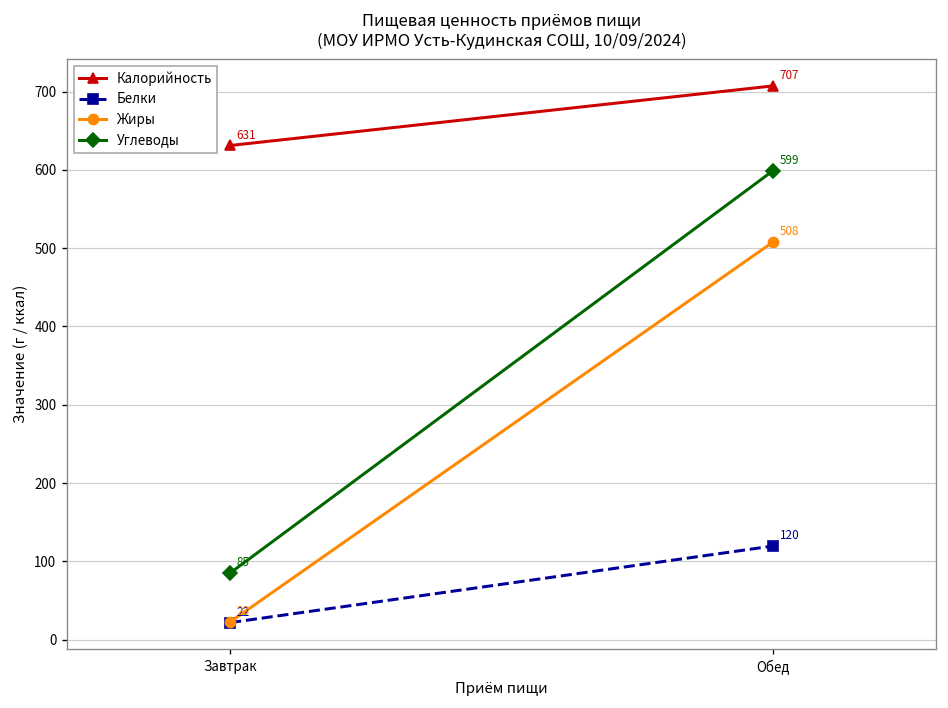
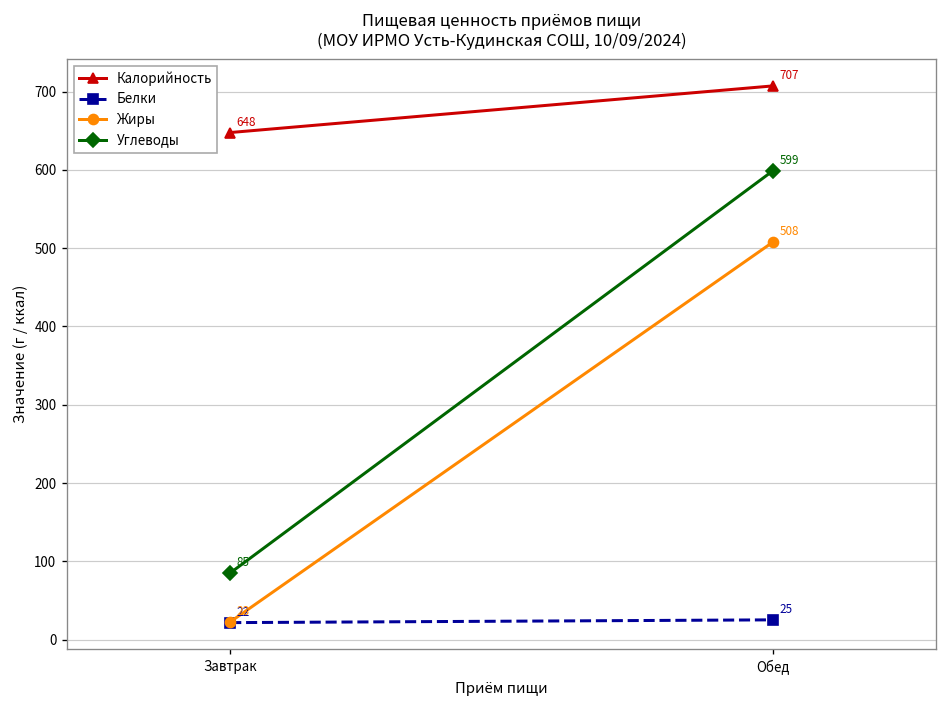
Калорийность, Завтрак: 631 -> 648
Белки, Обед: 120 -> 25
